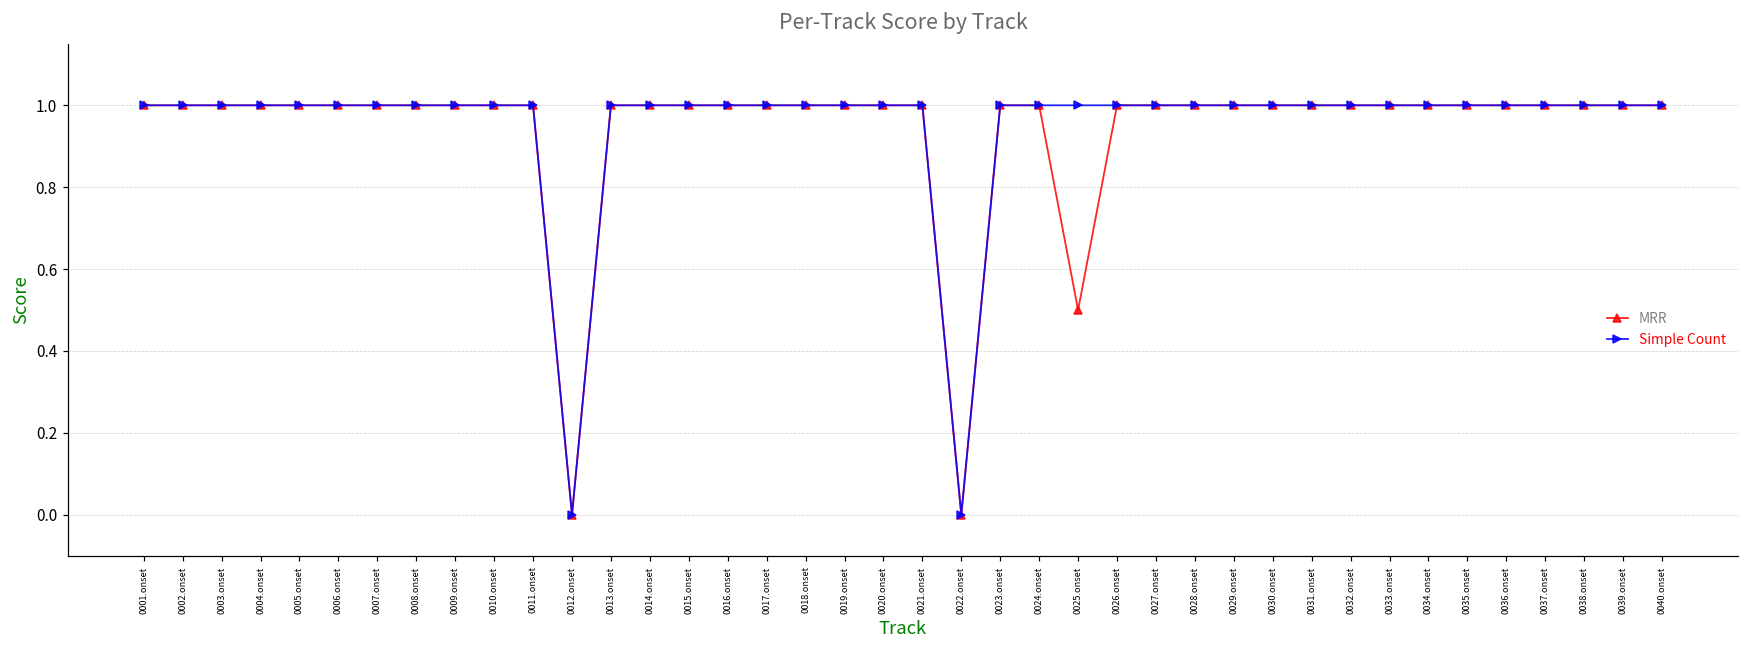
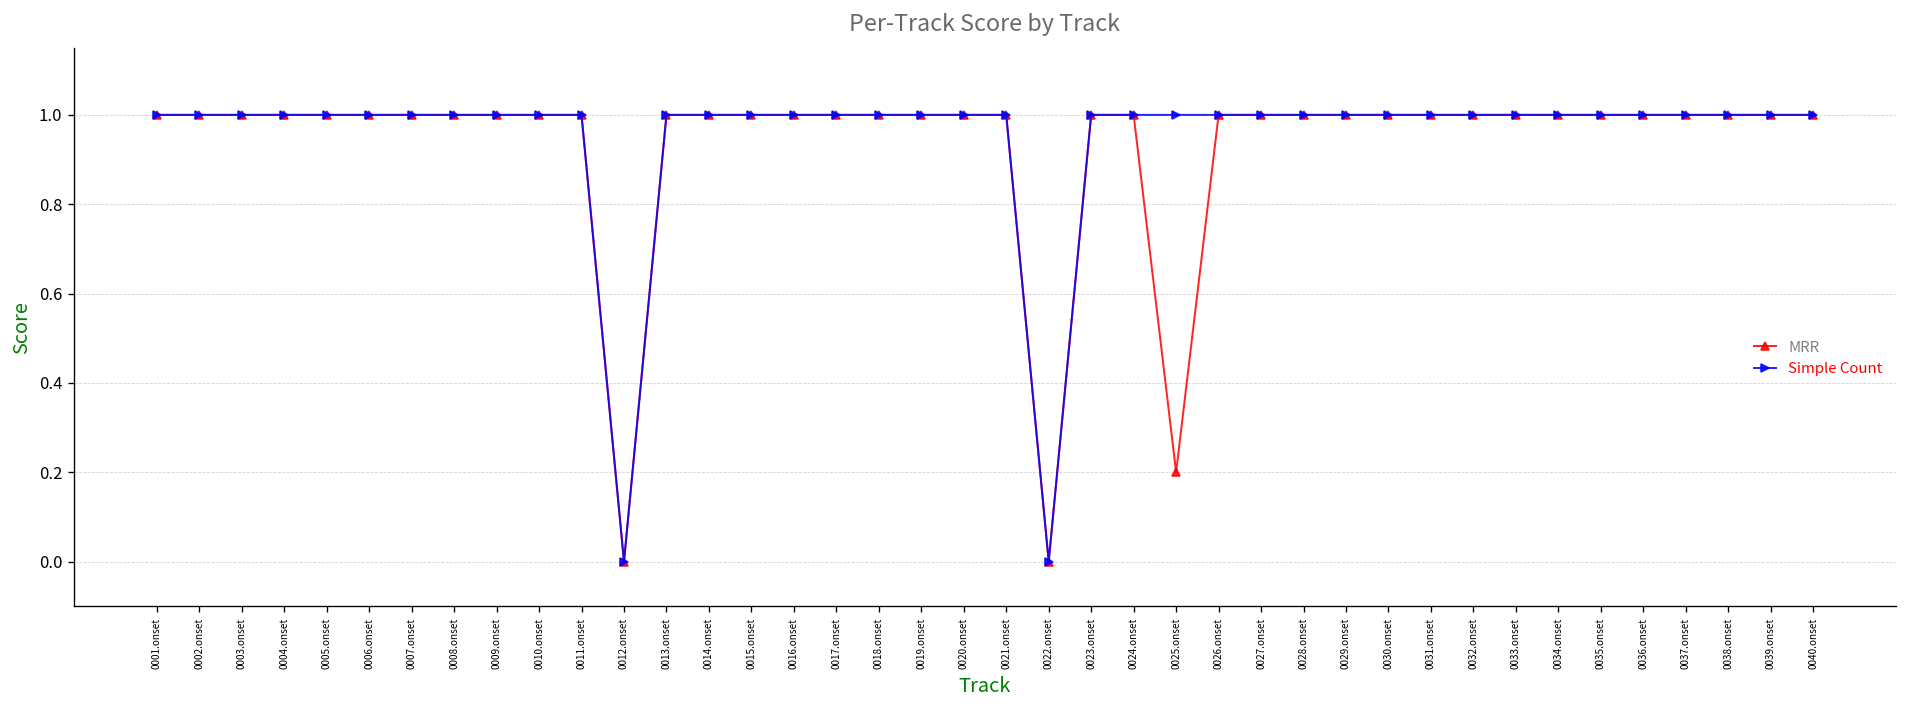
MRR, 0025.onset: 0.5 -> 0.2
